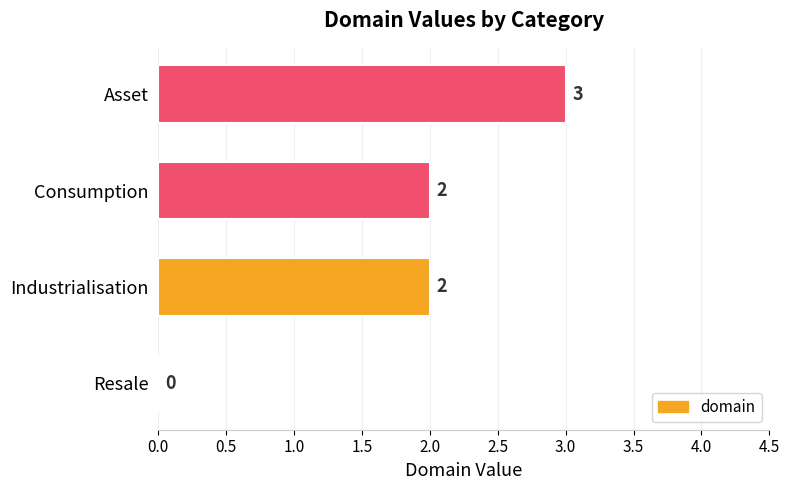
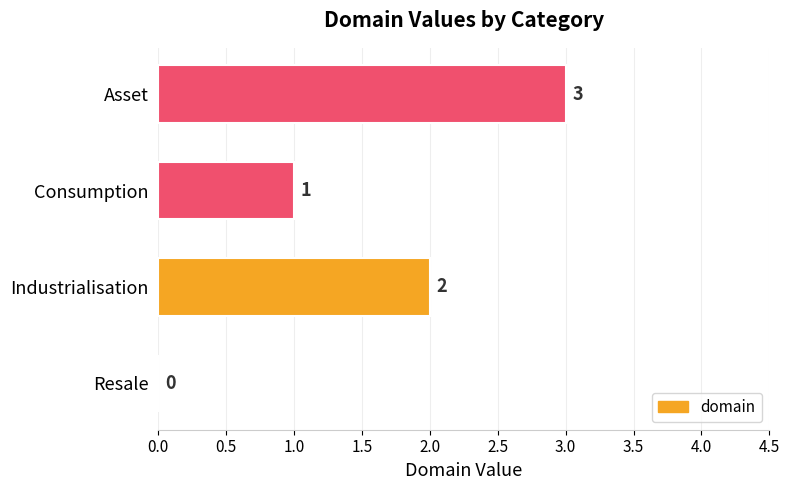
Consumption: 2 -> 1
